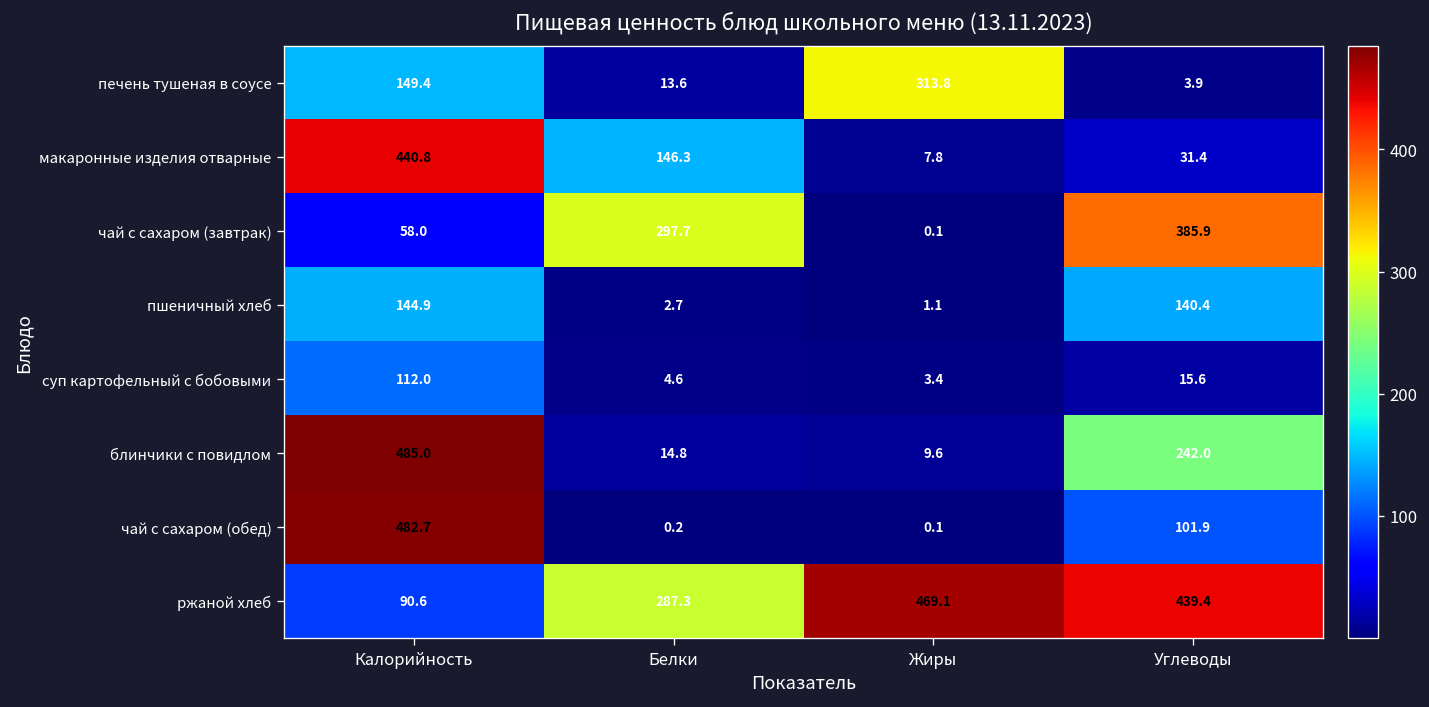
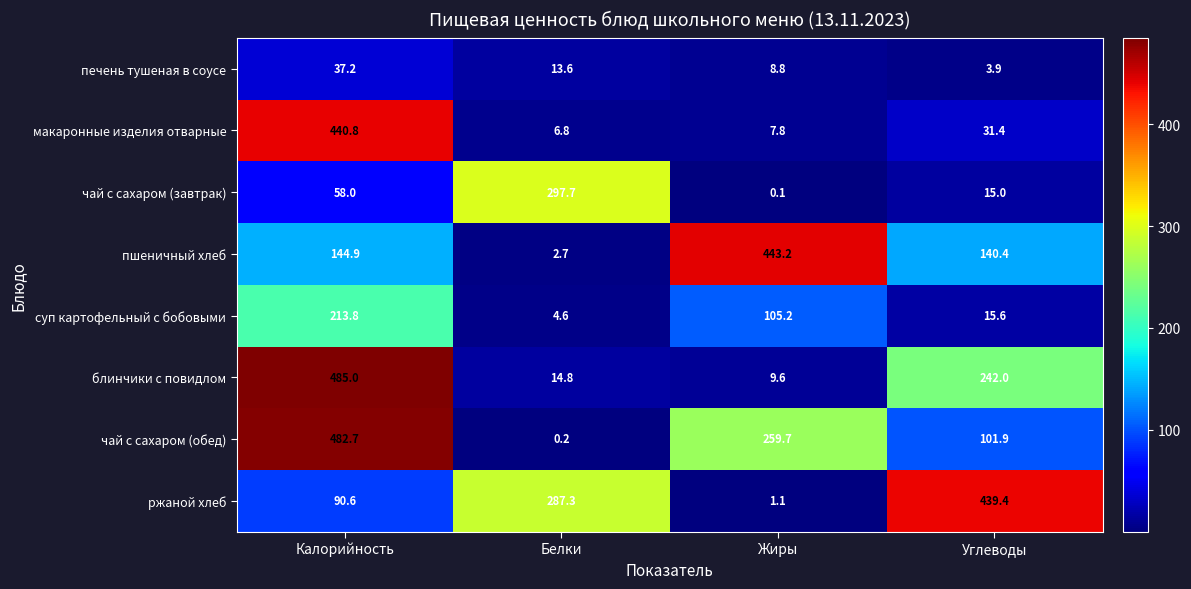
печень тушеная в соусе, Калорийность: 149.4 -> 37.2
печень тушеная в соусе, Жиры: 313.8 -> 8.8
макаронные изделия отварные, Белки: 146.3 -> 6.8
чай с сахаром (завтрак), Углеводы: 385.9 -> 15.0
пшеничный хлеб, Жиры: 1.1 -> 443.2
суп картофельный с бобовыми, Калорийность: 112.0 -> 213.8
суп картофельный с бобовыми, Жиры: 3.4 -> 105.2
чай с сахаром (обед), Жиры: 0.1 -> 259.7
ржаной хлеб, Жиры: 469.1 -> 1.1
